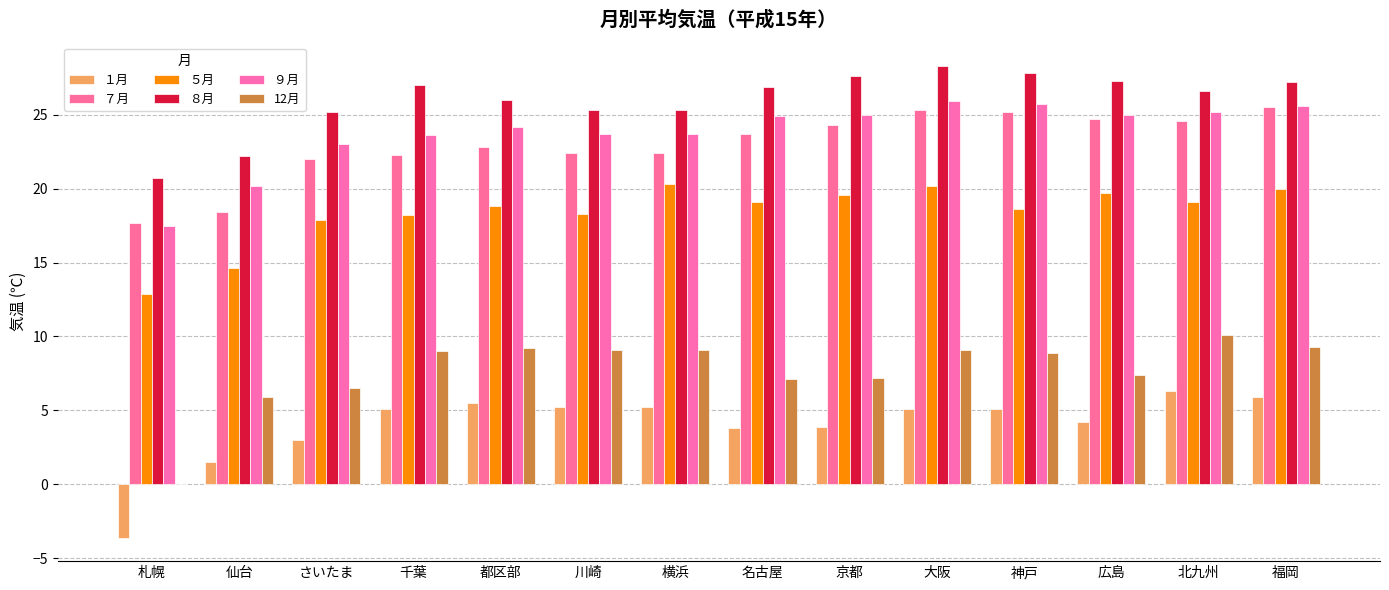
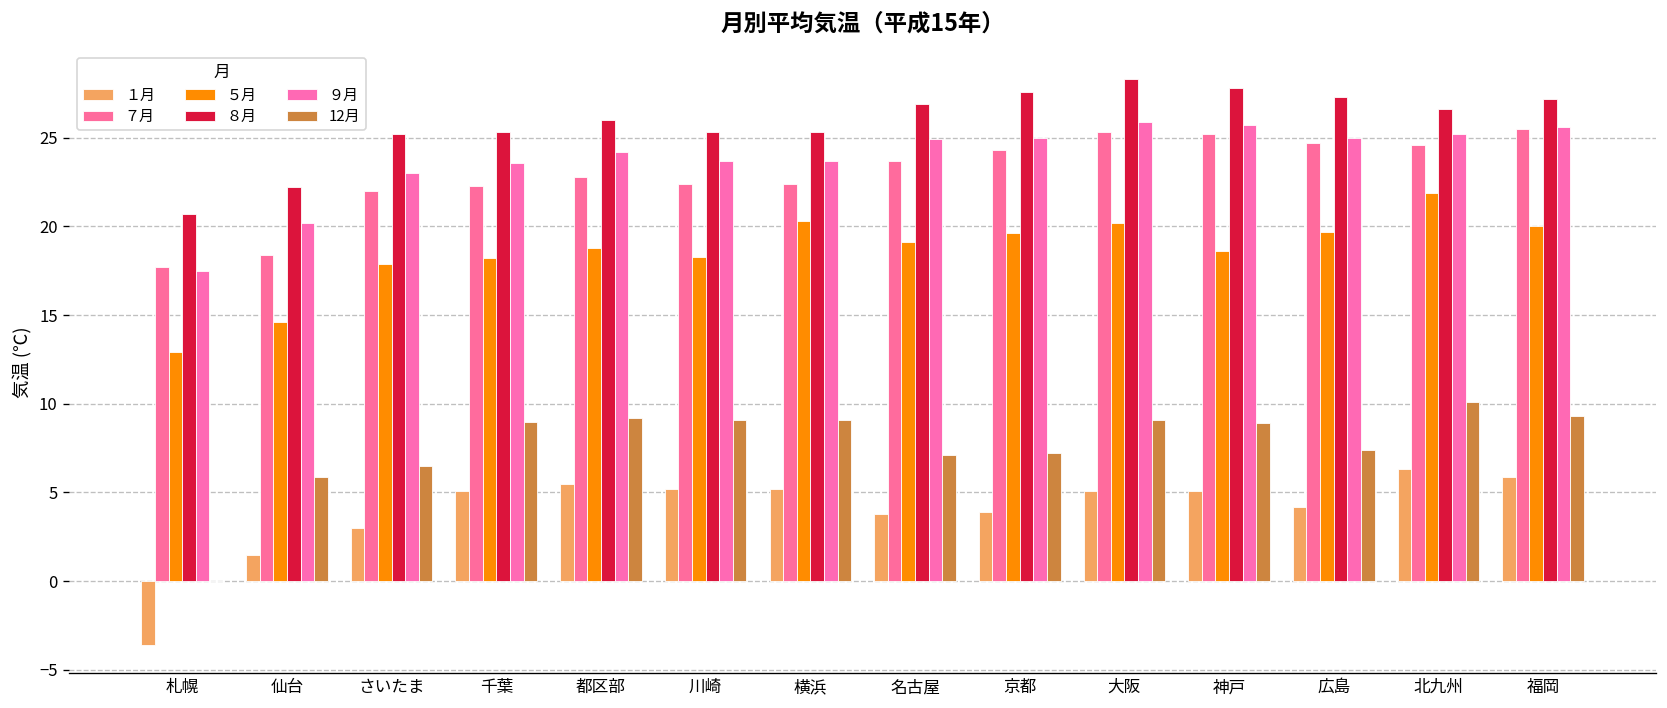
８月, 千葉: 27.0 -> 25.3
５月, 北九州: 19.1 -> 21.9
